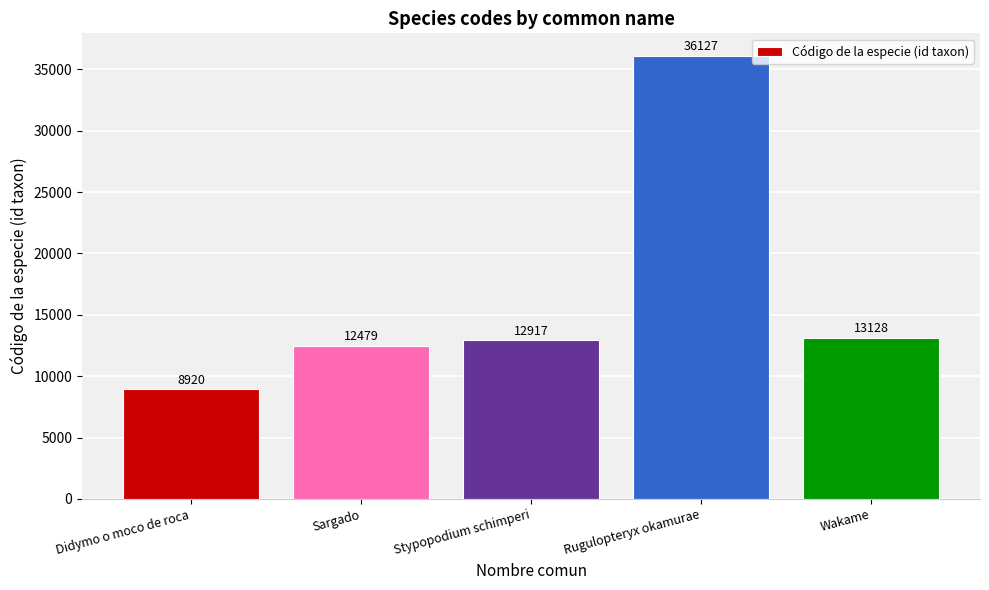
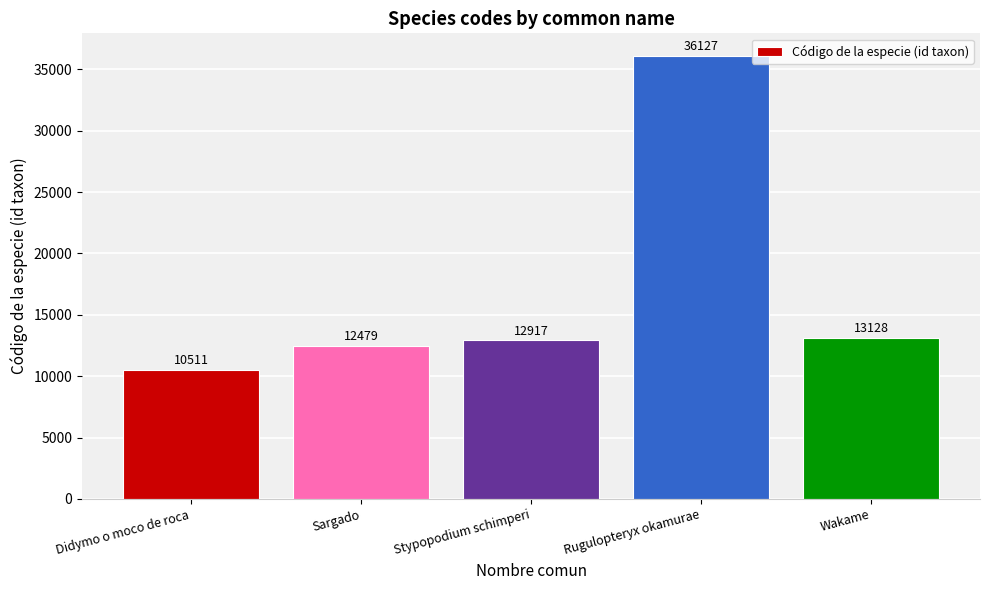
Didymo o moco de roca: 8920 -> 10511
